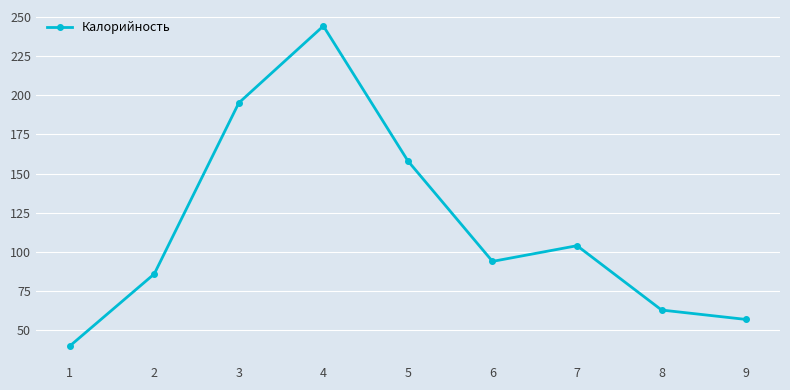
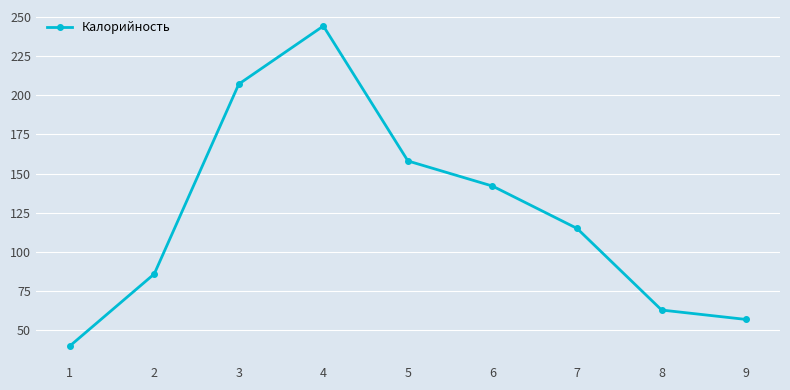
3: 195 -> 207
6: 94 -> 142
7: 104 -> 115
